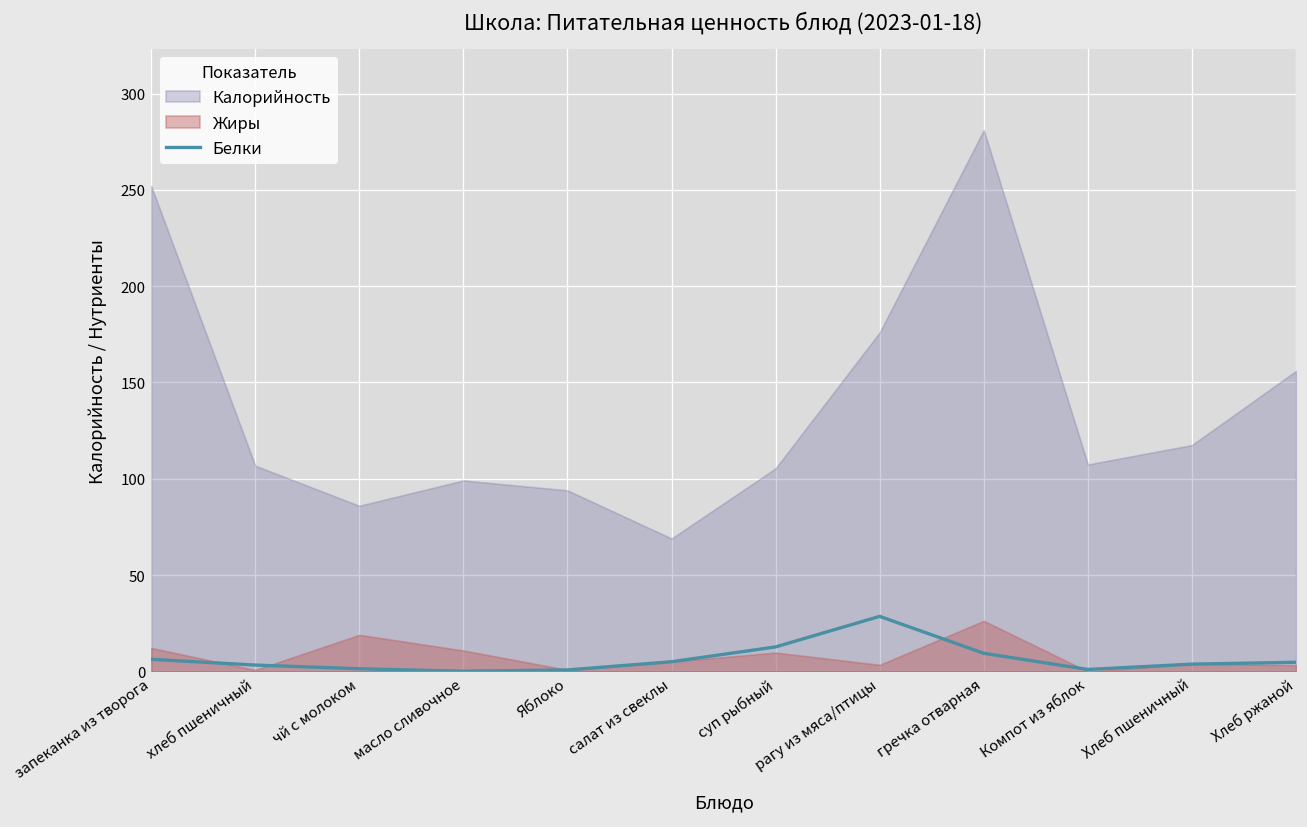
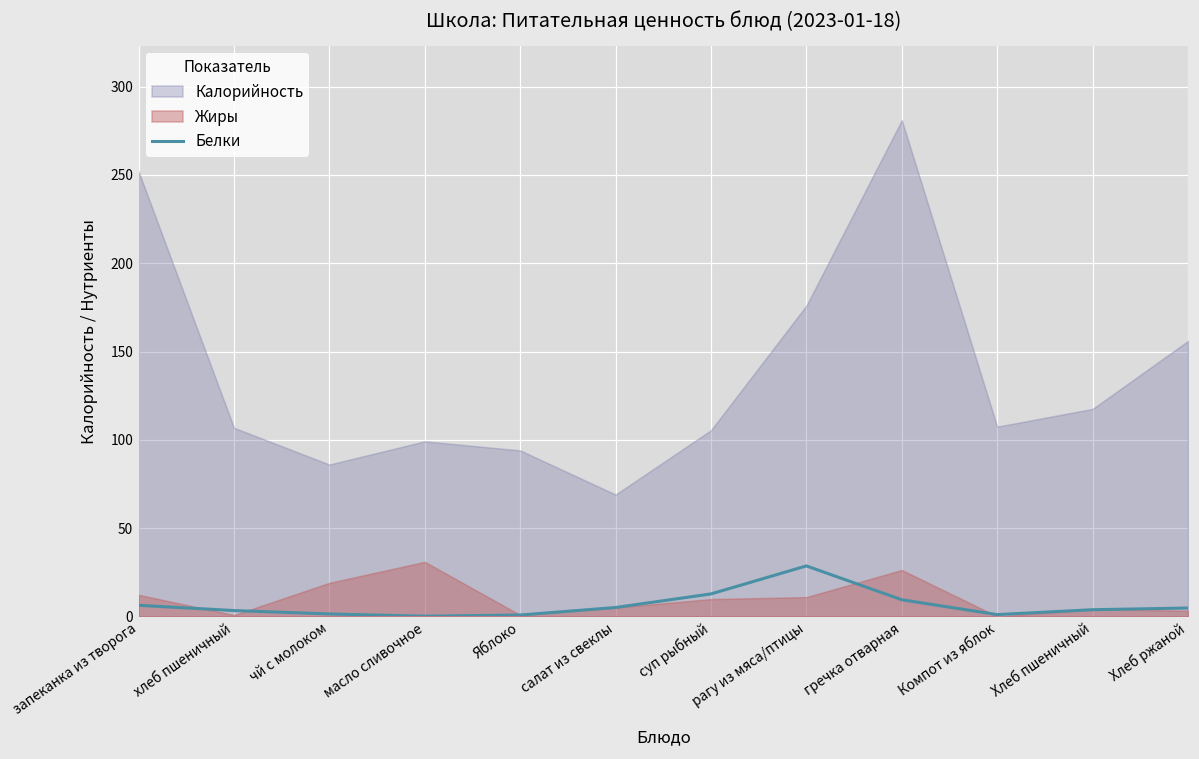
Жиры, масло сливочное: 11 -> 31
Жиры, рагу из мяса/птицы: 3 -> 11
